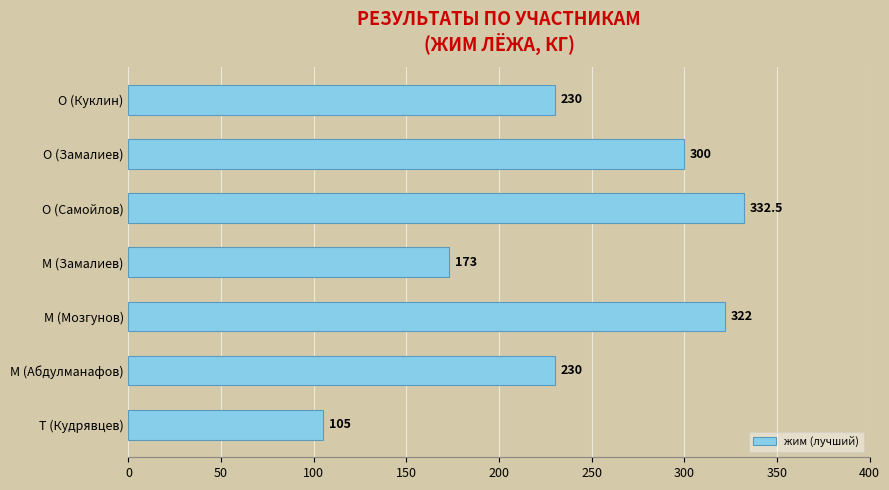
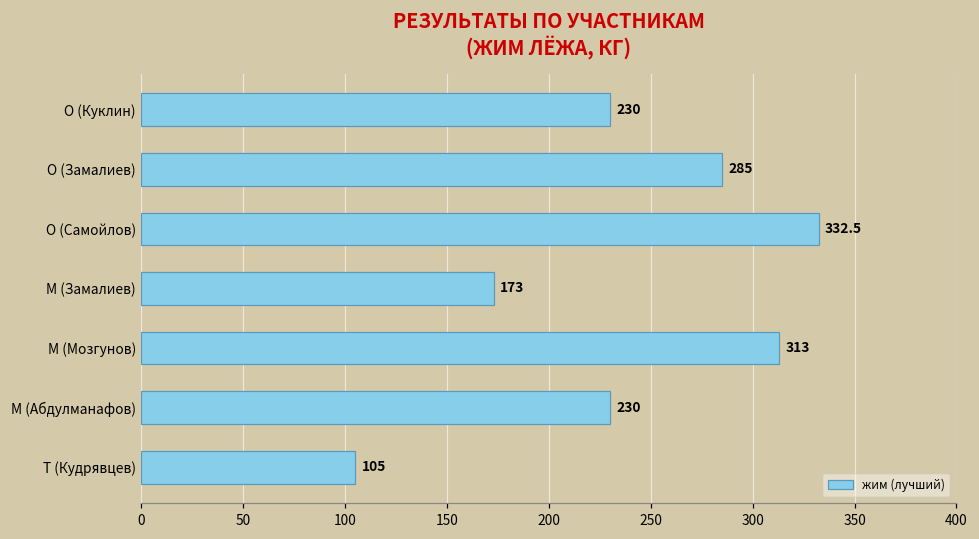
O (Замалиев): 300 -> 285
M (Мозгунов): 322 -> 313
